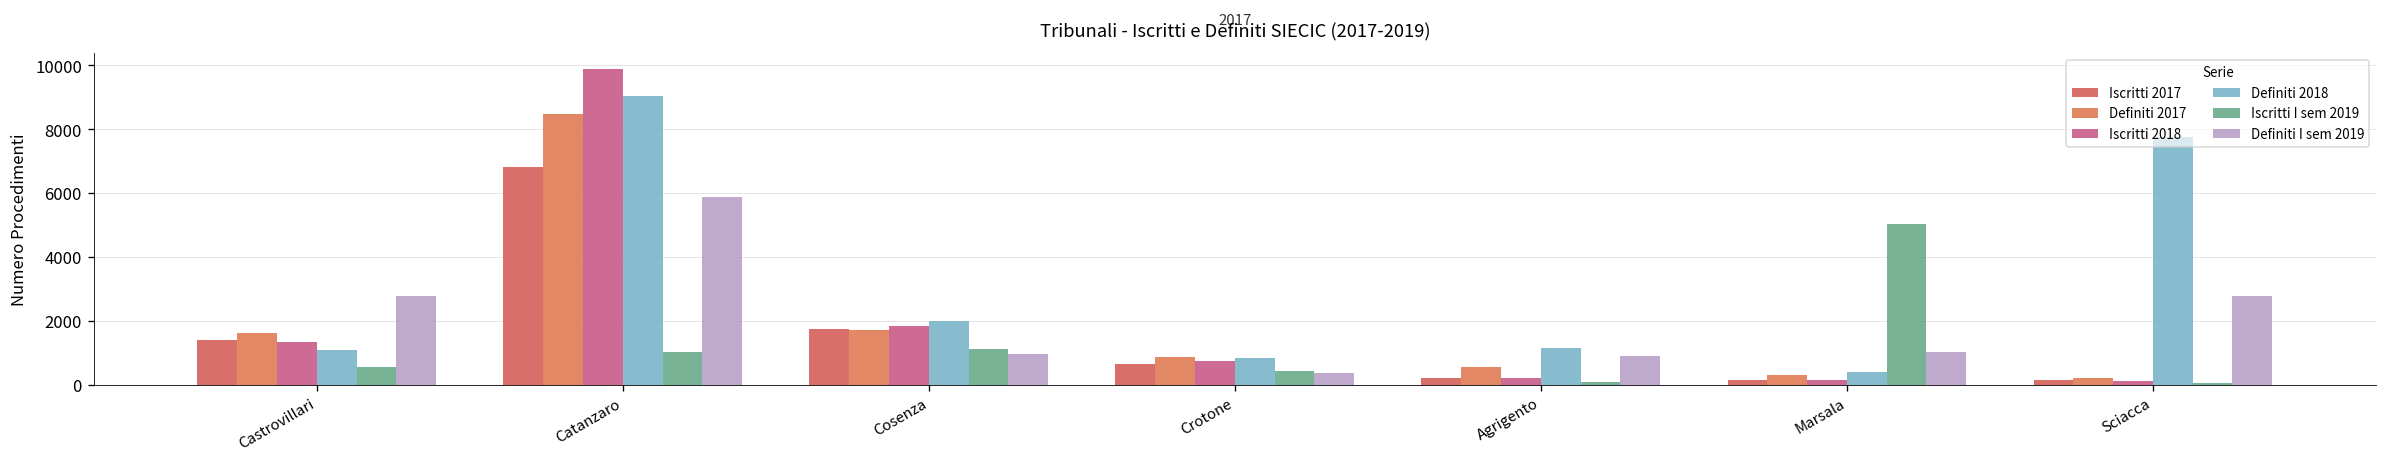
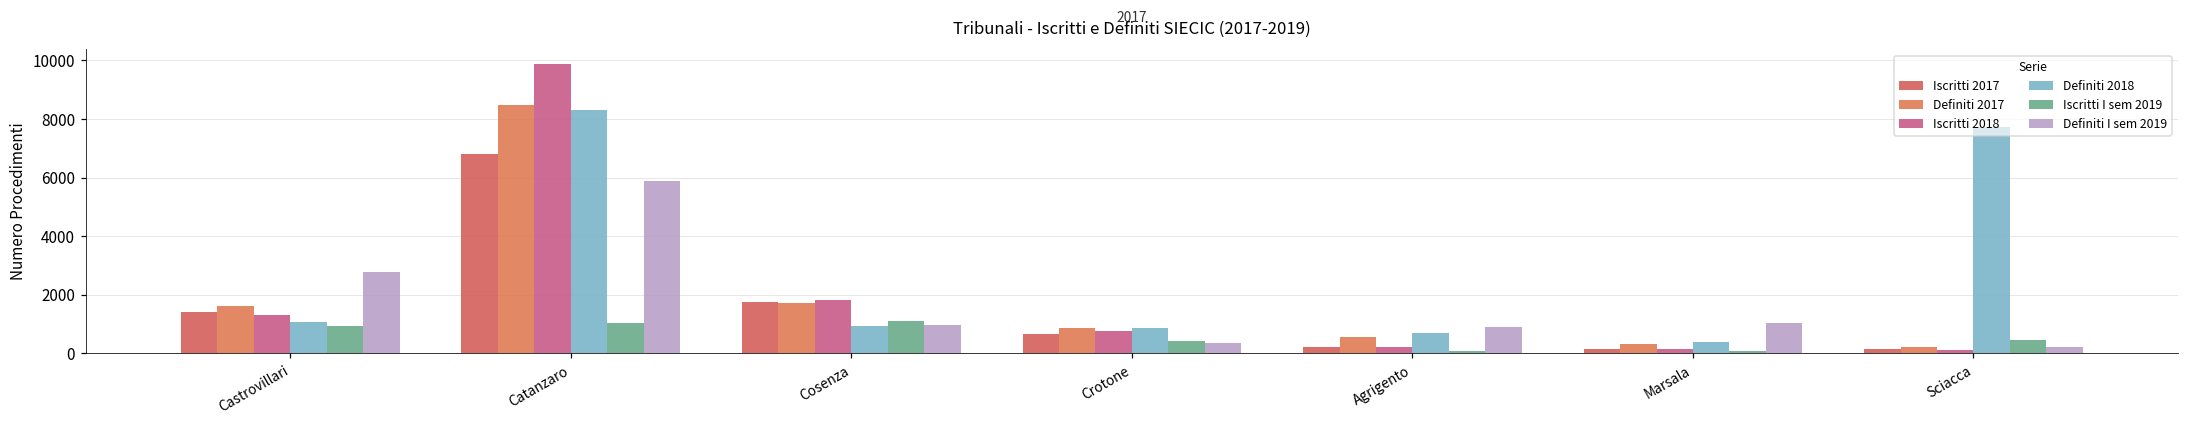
Iscritti I sem 2019, Castrovillari: 600 -> 900
Definiti 2018, Catanzaro: 9000 -> 8300
Definiti 2018, Cosenza: 2000 -> 900
Definiti 2018, Agrigento: 1200 -> 700
Iscritti I sem 2019, Marsala: 5000 -> 100
Iscritti I sem 2019, Sciacca: 100 -> 400
Definiti I sem 2019, Sciacca: 2800 -> 200
